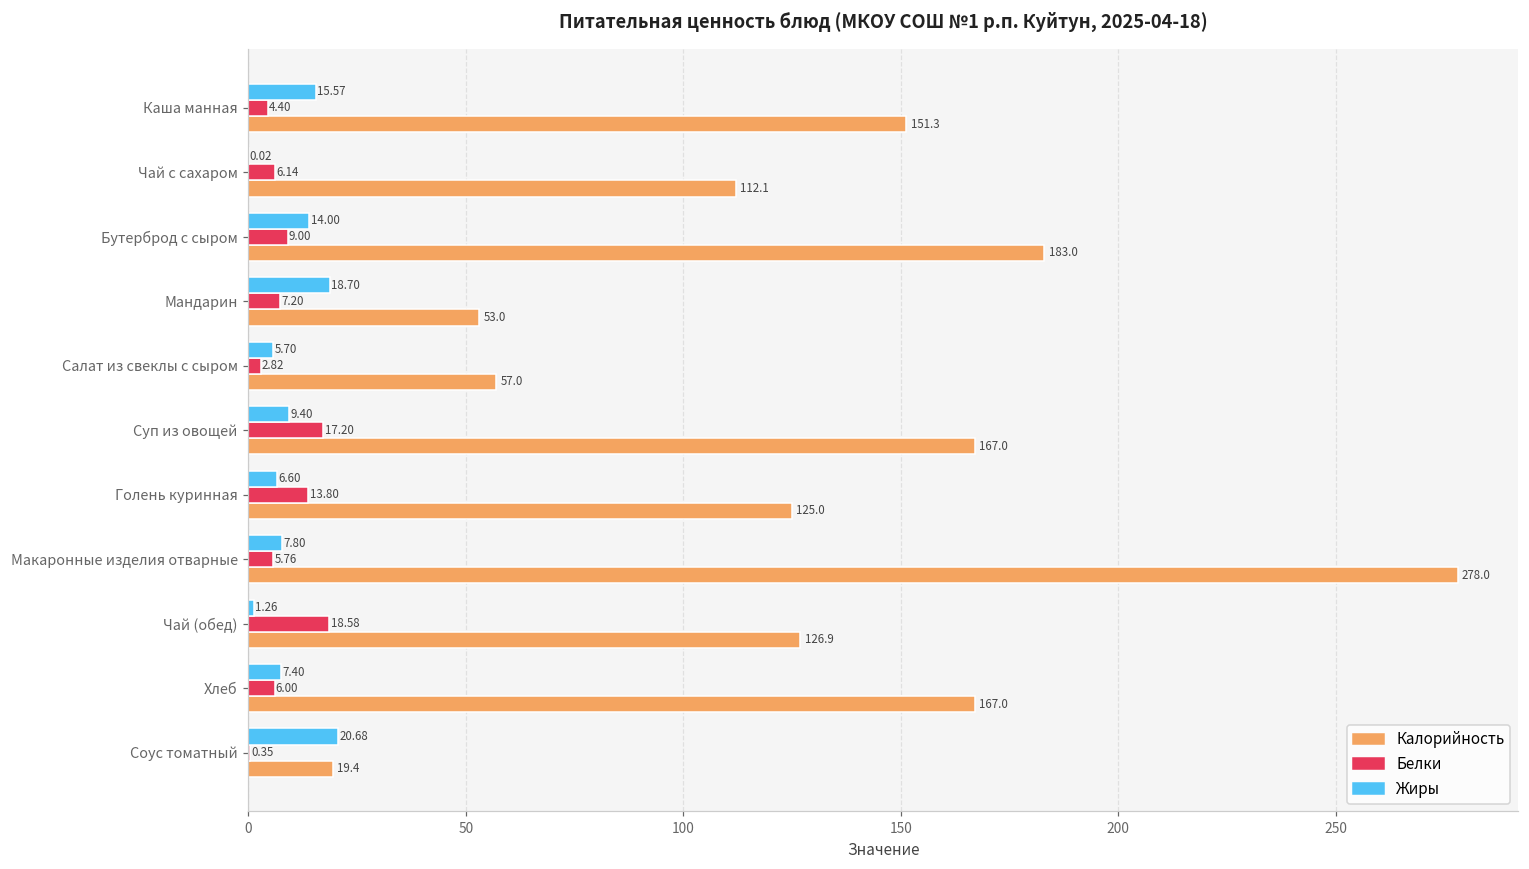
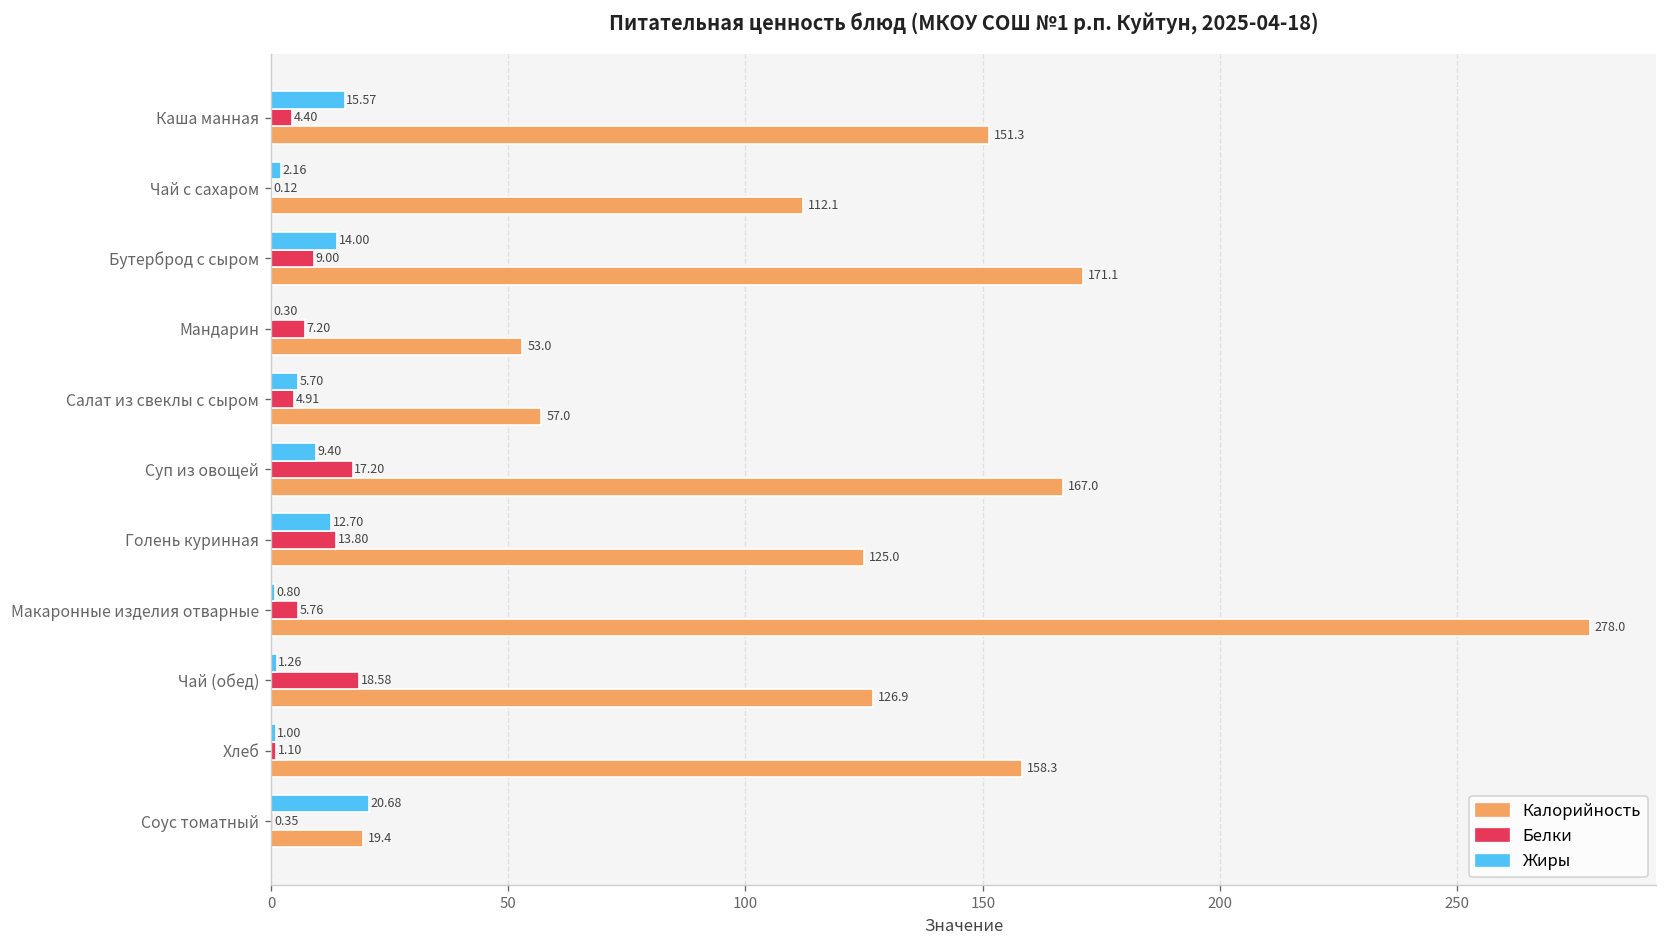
Жиры, Чай с сахаром: 0.02 -> 2.16
Белки, Чай с сахаром: 6.14 -> 0.12
Калорийность, Бутерброд с сыром: 183.0 -> 171.1
Жиры, Мандарин: 18.70 -> 0.30
Белки, Салат из свеклы с сыром: 2.82 -> 4.91
Жиры, Голень куринная: 6.60 -> 12.70
Жиры, Макаронные изделия отварные: 7.80 -> 0.80
Жиры, Хлеб: 7.40 -> 1.00
Белки, Хлеб: 6.00 -> 1.10
Калорийность, Хлеб: 167.0 -> 158.3
